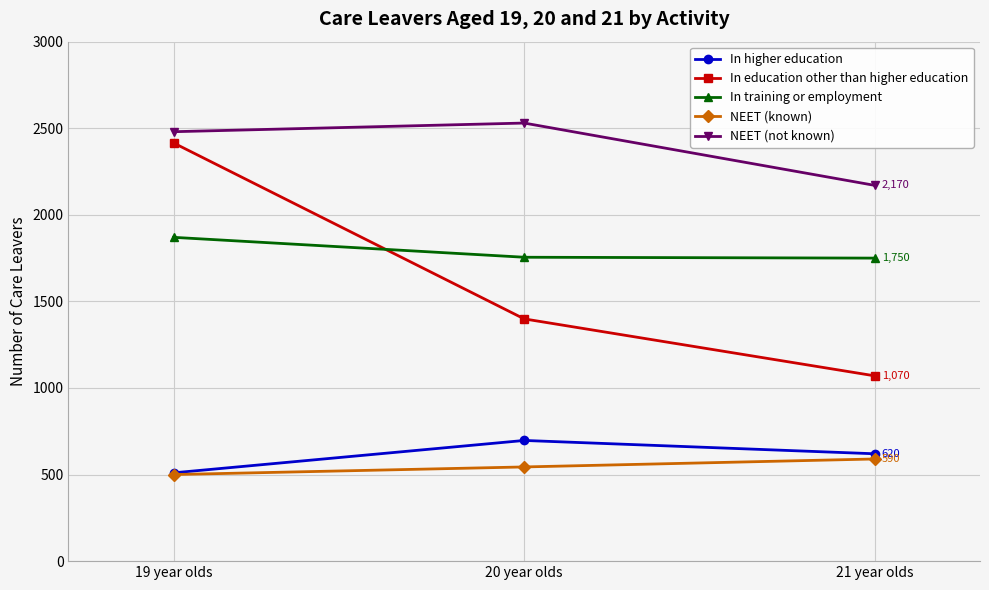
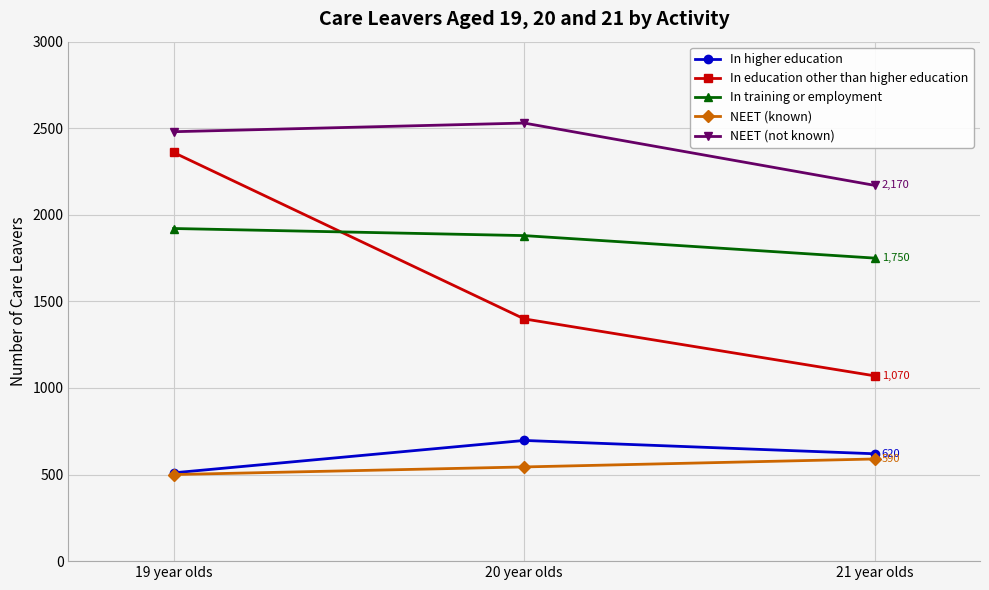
In education other than higher education, 19 year olds: 2420 -> 2360
In training or employment, 19 year olds: 1870 -> 1920
In training or employment, 20 year olds: 1760 -> 1880
